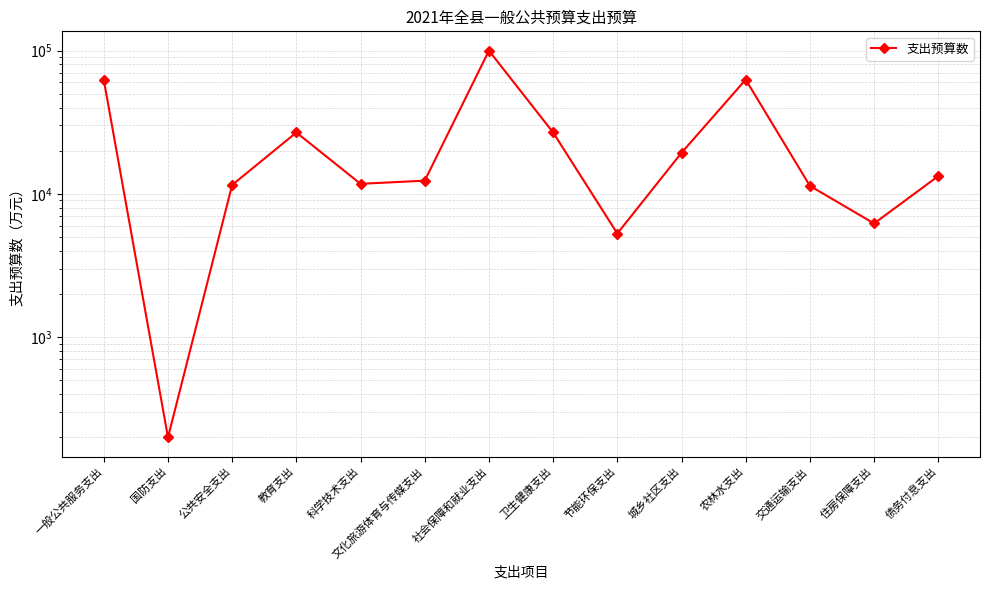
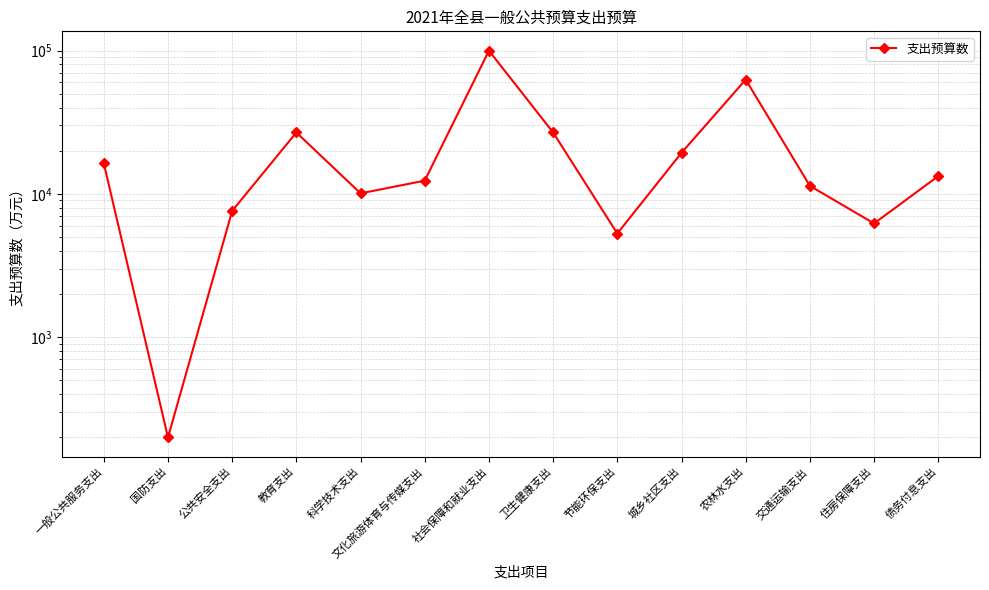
一般公共服务支出: 60000 -> 16000
公共安全支出: 12000 -> 8000
科学技术支出: 12000 -> 10000
